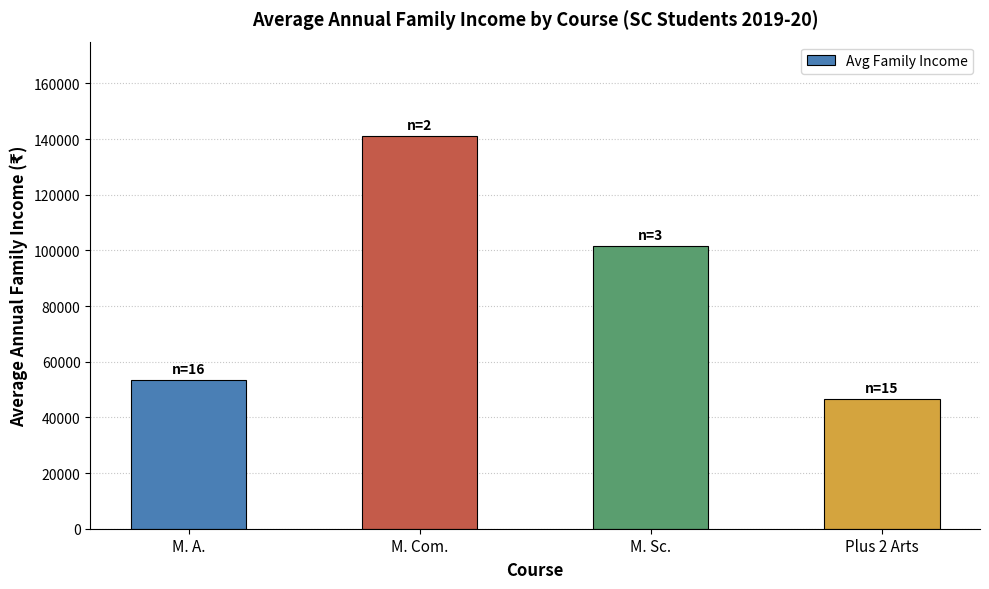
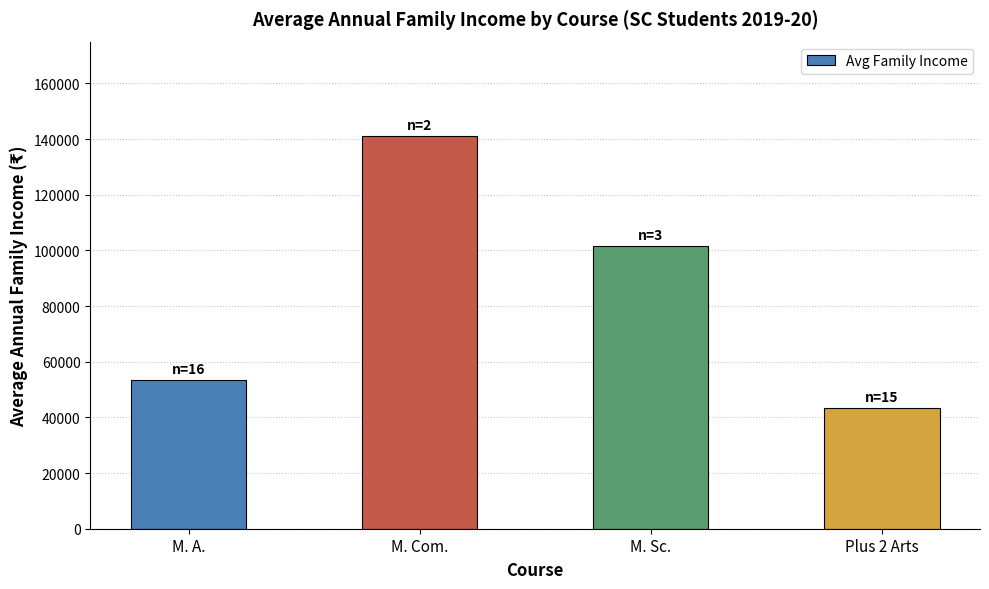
Plus 2 Arts: 46000 -> 43000
